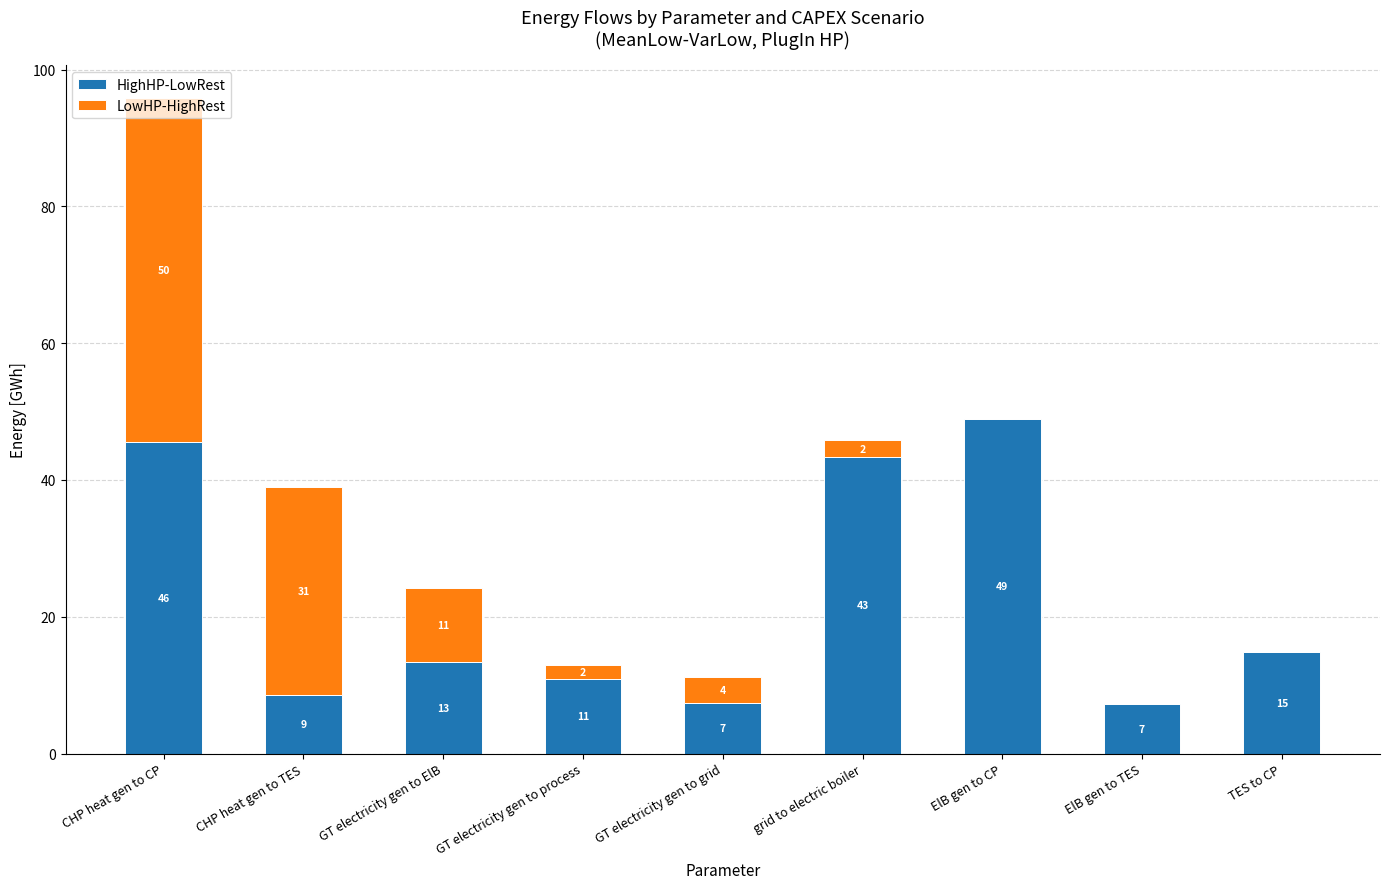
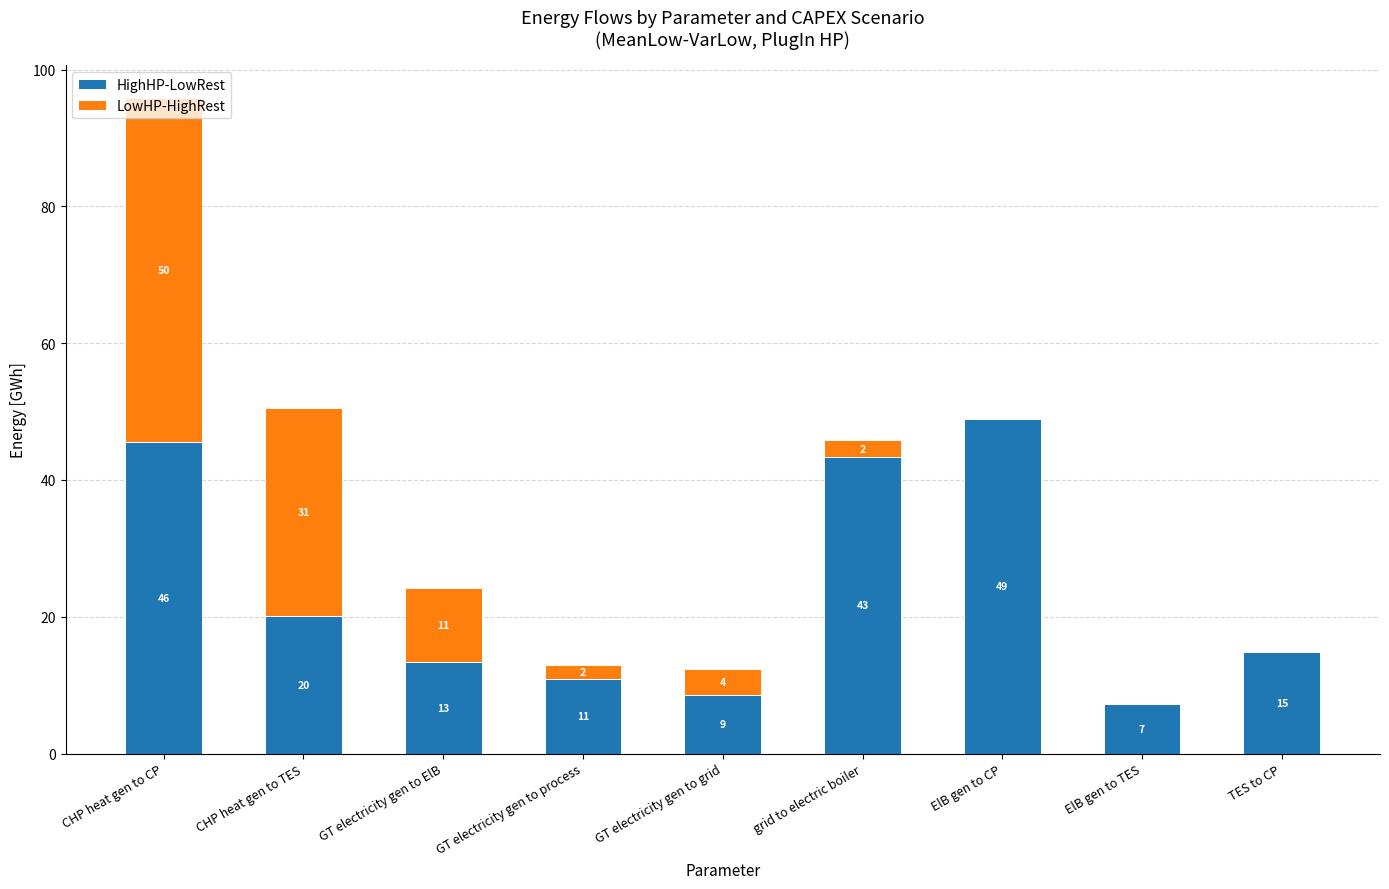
HighHP-LowRest, CHP heat gen to TES: 9 -> 20
HighHP-LowRest, GT electricity gen to grid: 7 -> 9
